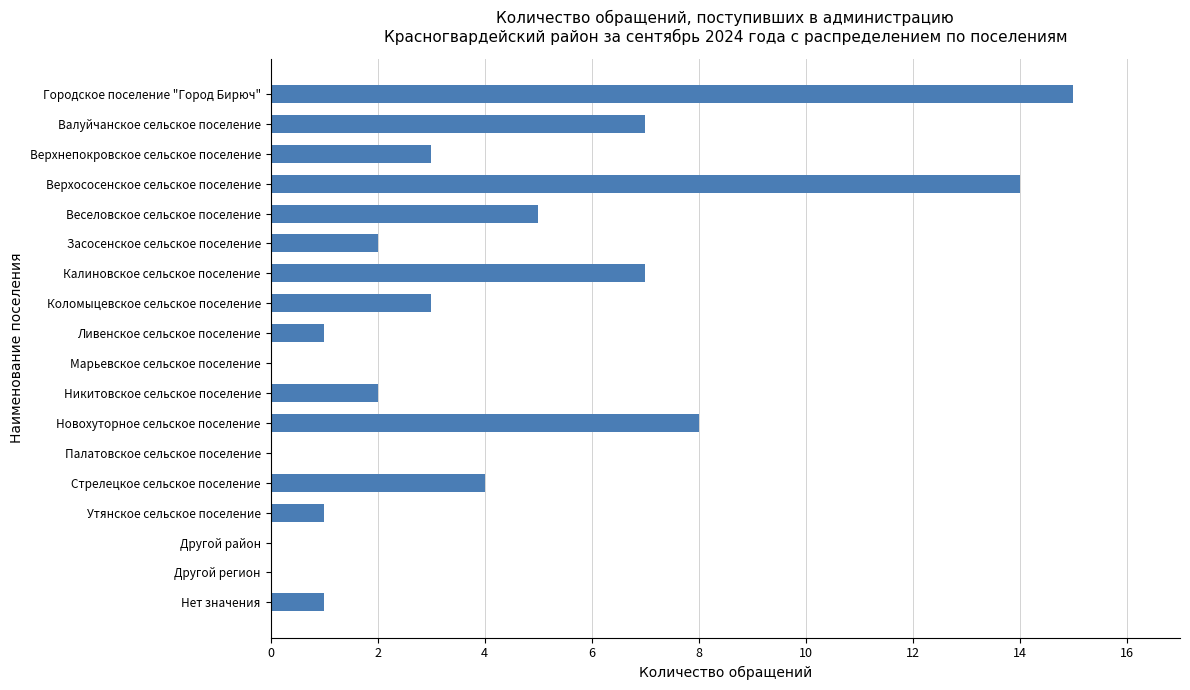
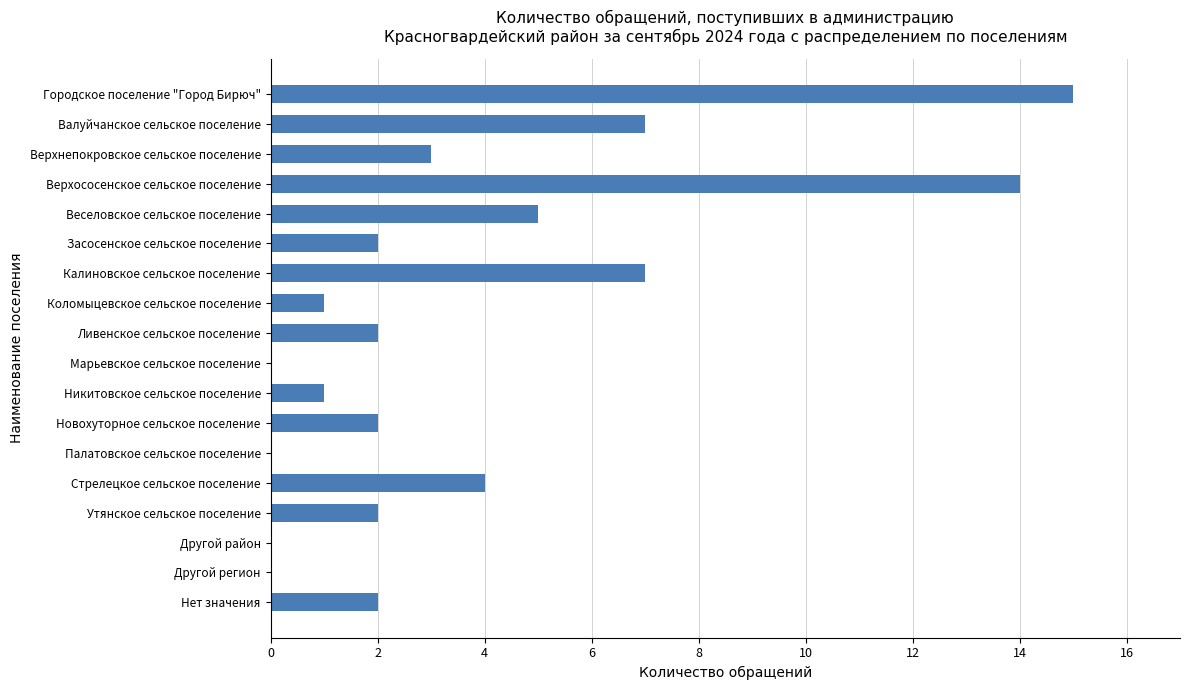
Коломыцевское сельское поселение: 3 -> 1
Ливенское сельское поселение: 1 -> 2
Никитовское сельское поселение: 2 -> 1
Новохуторное сельское поселение: 8 -> 2
Утянское сельское поселение: 1 -> 2
Нет значения: 1 -> 2
